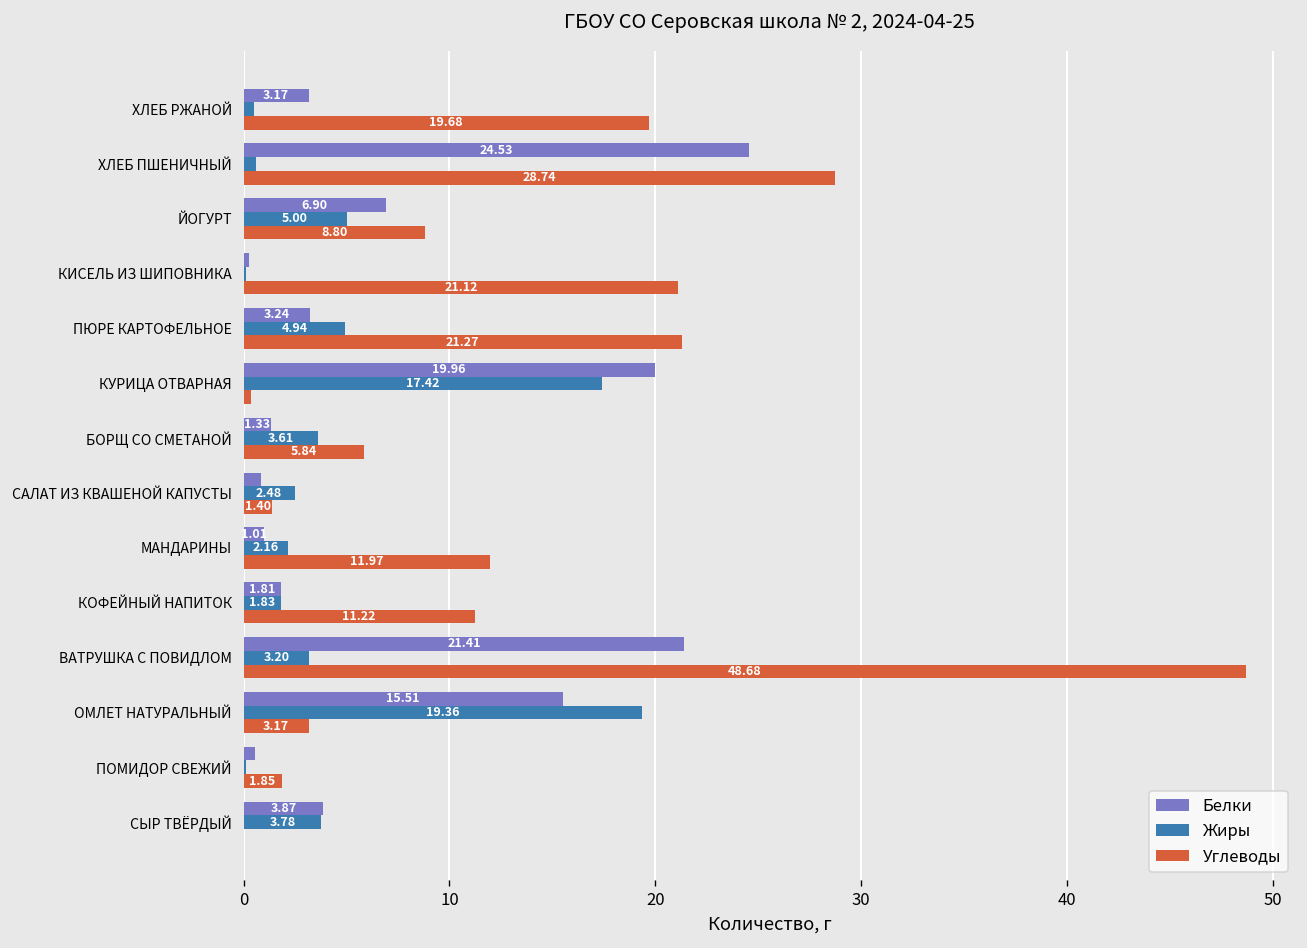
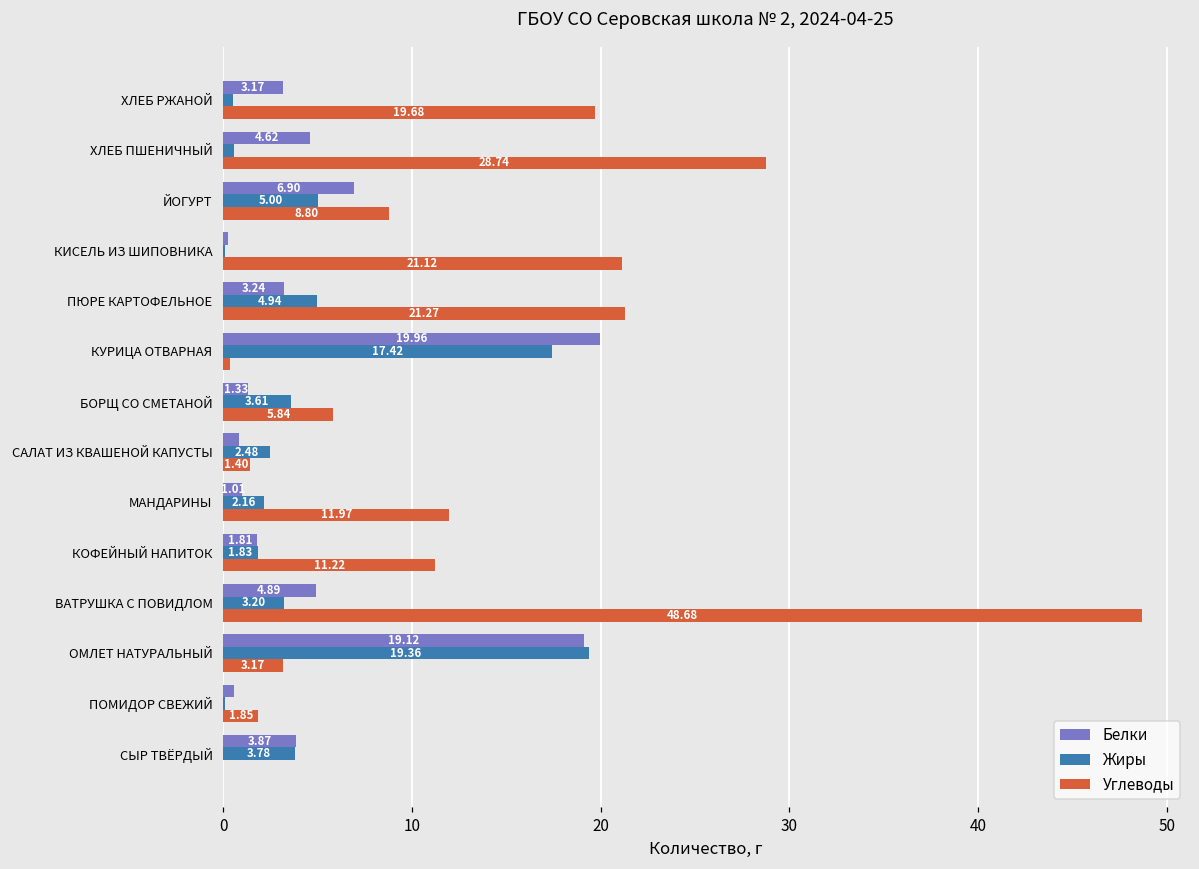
Белки, ХЛЕБ ПШЕНИЧНЫЙ: 24.53 -> 4.62
Белки, ВАТРУШКА С ПОВИДЛОМ: 21.41 -> 4.89
Белки, ОМЛЕТ НАТУРАЛЬНЫЙ: 15.51 -> 19.12
